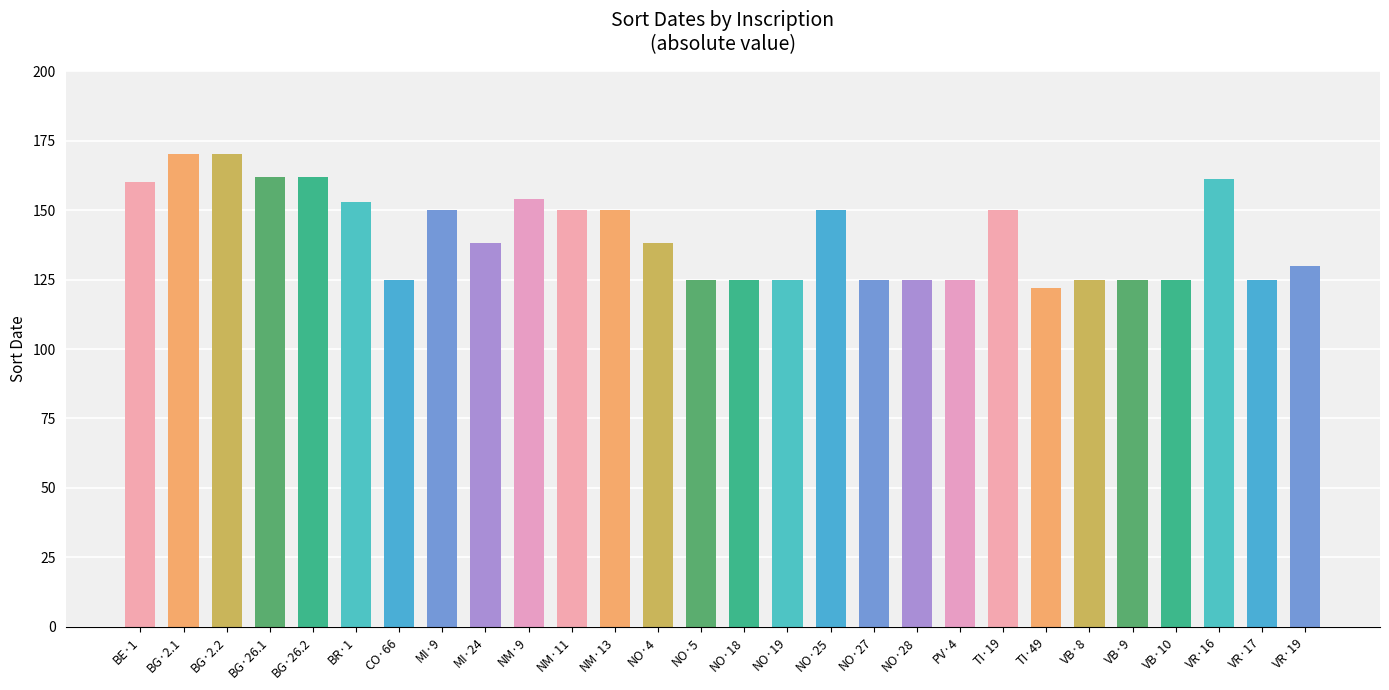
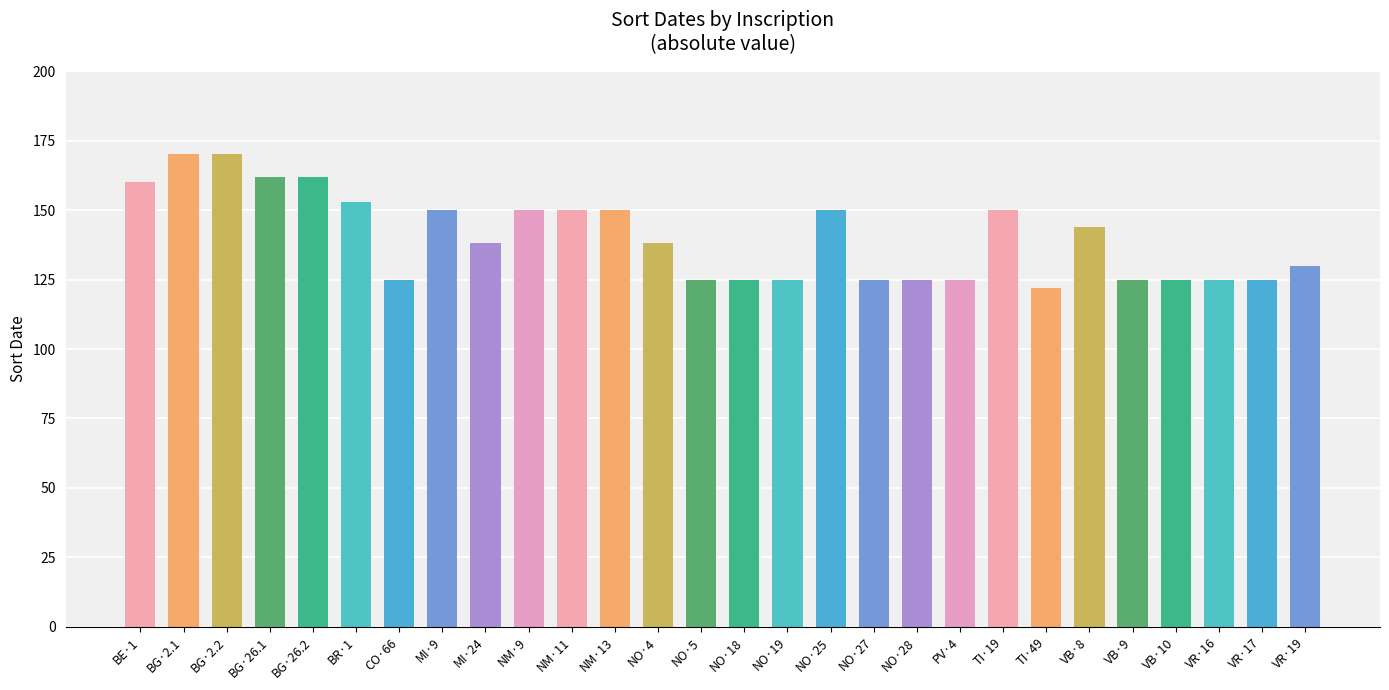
NM·9: 154 -> 150
VB·8: 125 -> 144
VR·16: 161 -> 125
